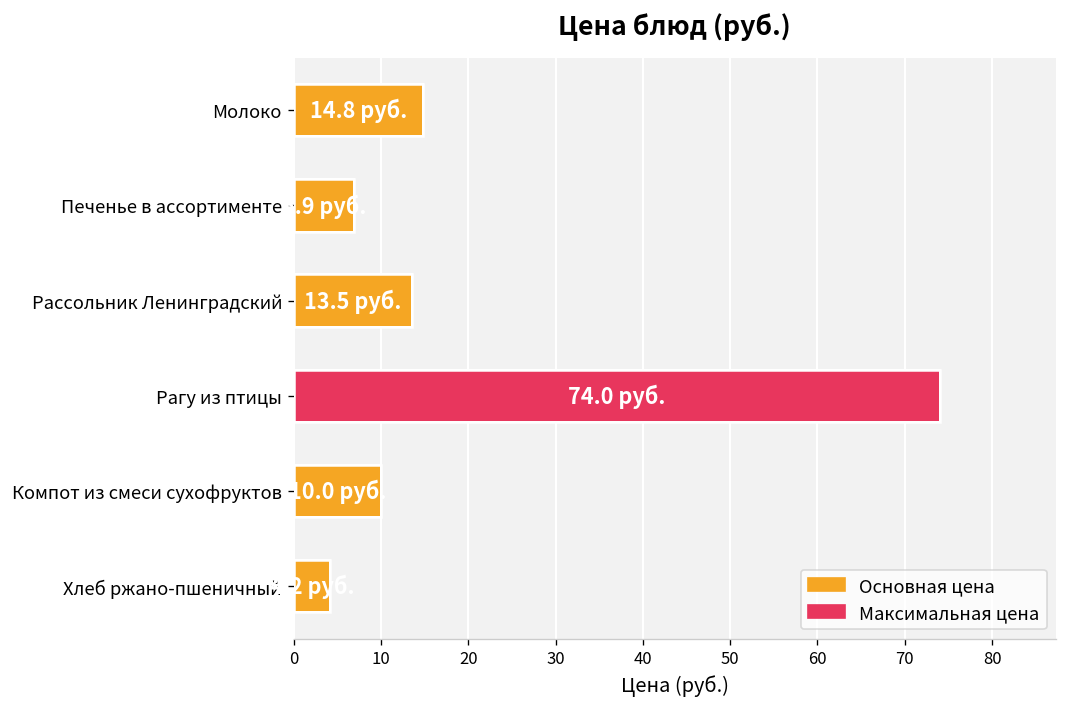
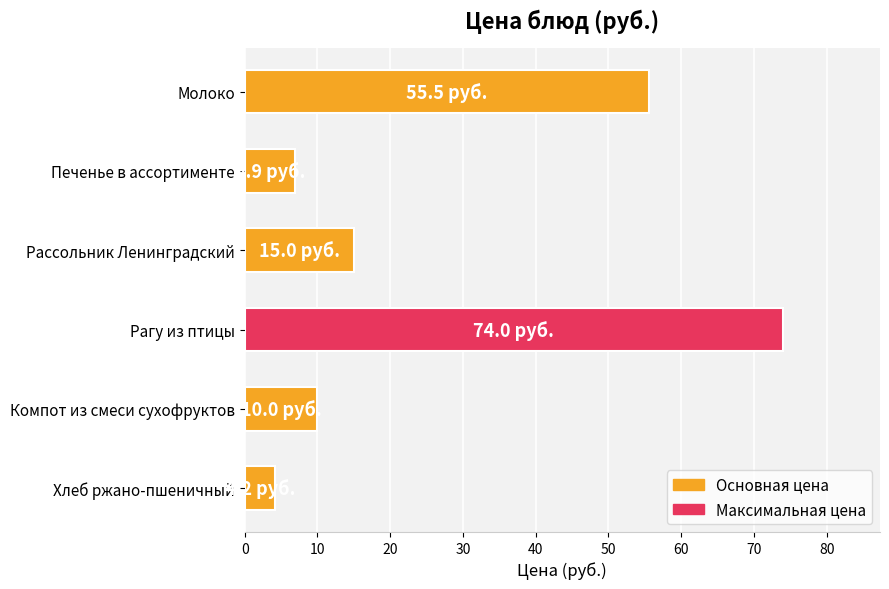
Молоко: 14.8 -> 55.5
Рассольник Ленинградский: 13.5 -> 15.0
